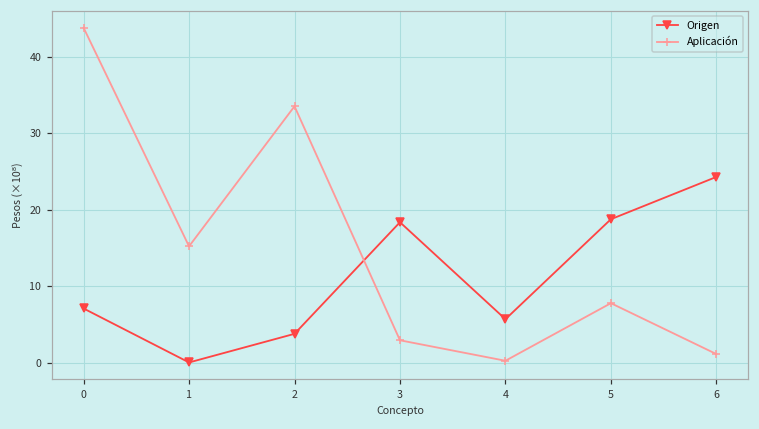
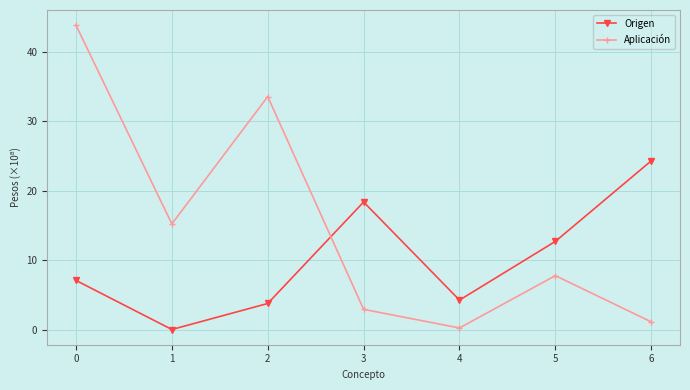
Origen, 4: 6 -> 4
Origen, 5: 19 -> 13
